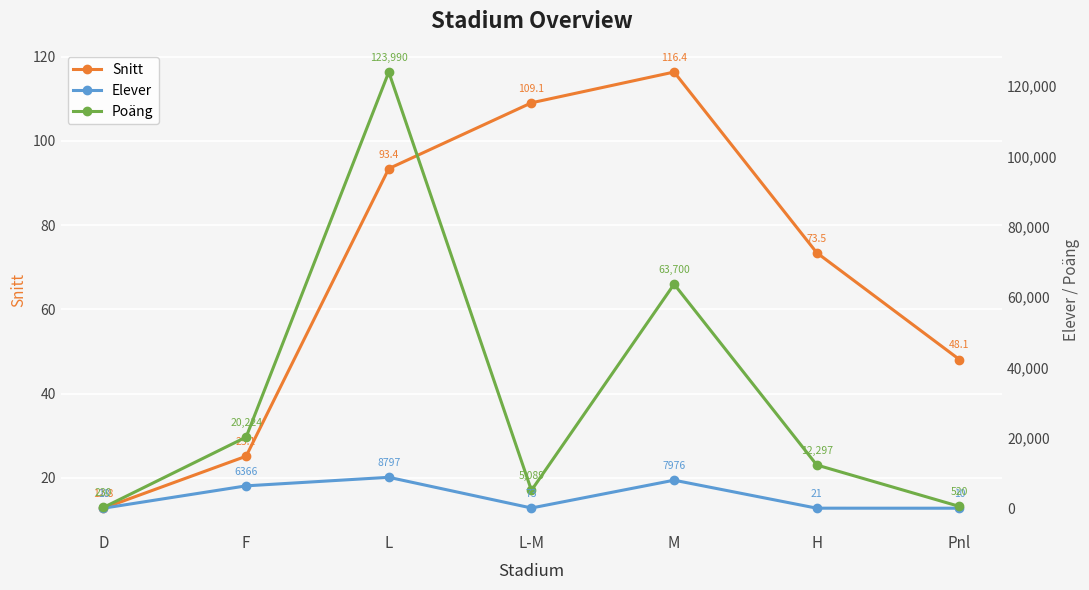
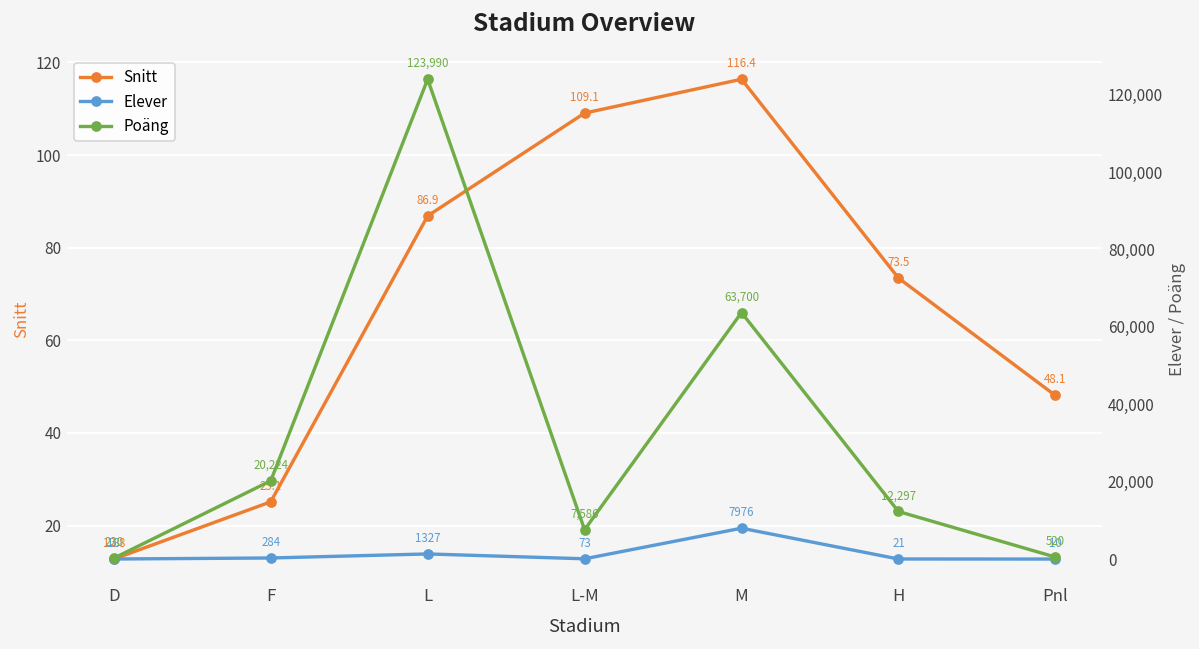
Snitt, L: 93.4 -> 86.9
Elever, F: 6366 -> 284
Elever, L: 8797 -> 1327
Poäng, L-M: 5,089 -> 7,586
